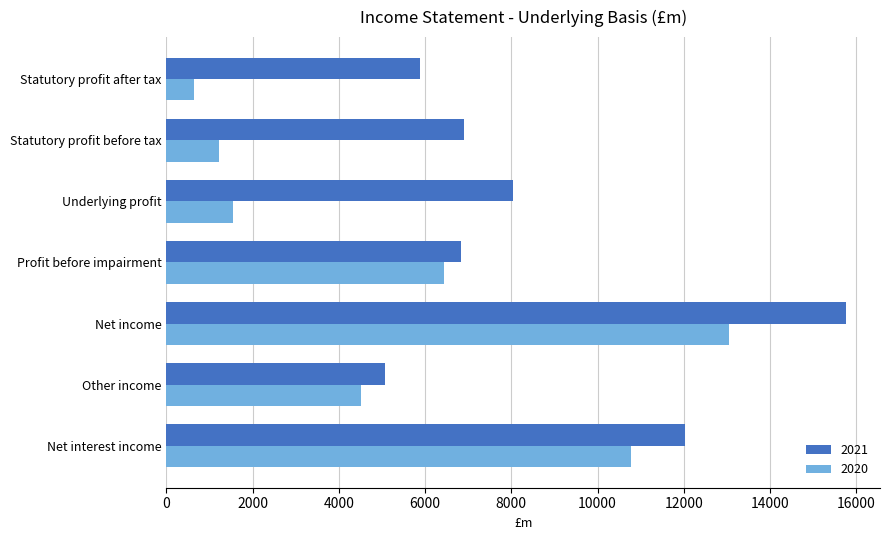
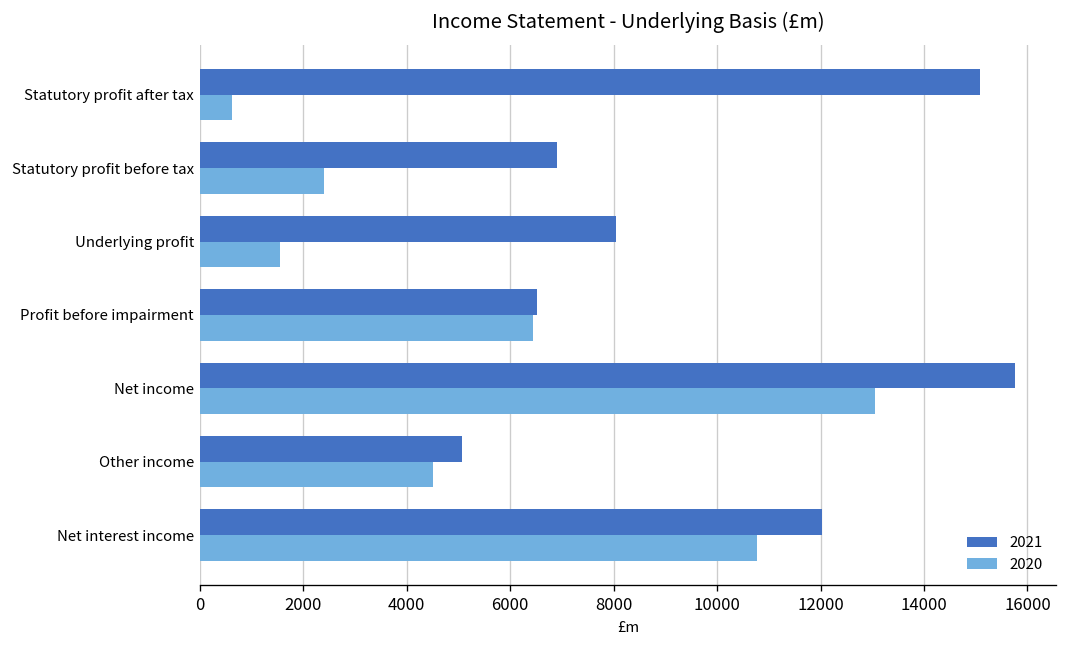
2021, Statutory profit after tax: 5900 -> 15100
2020, Statutory profit before tax: 1200 -> 2400
2021, Profit before impairment: 6800 -> 6500
